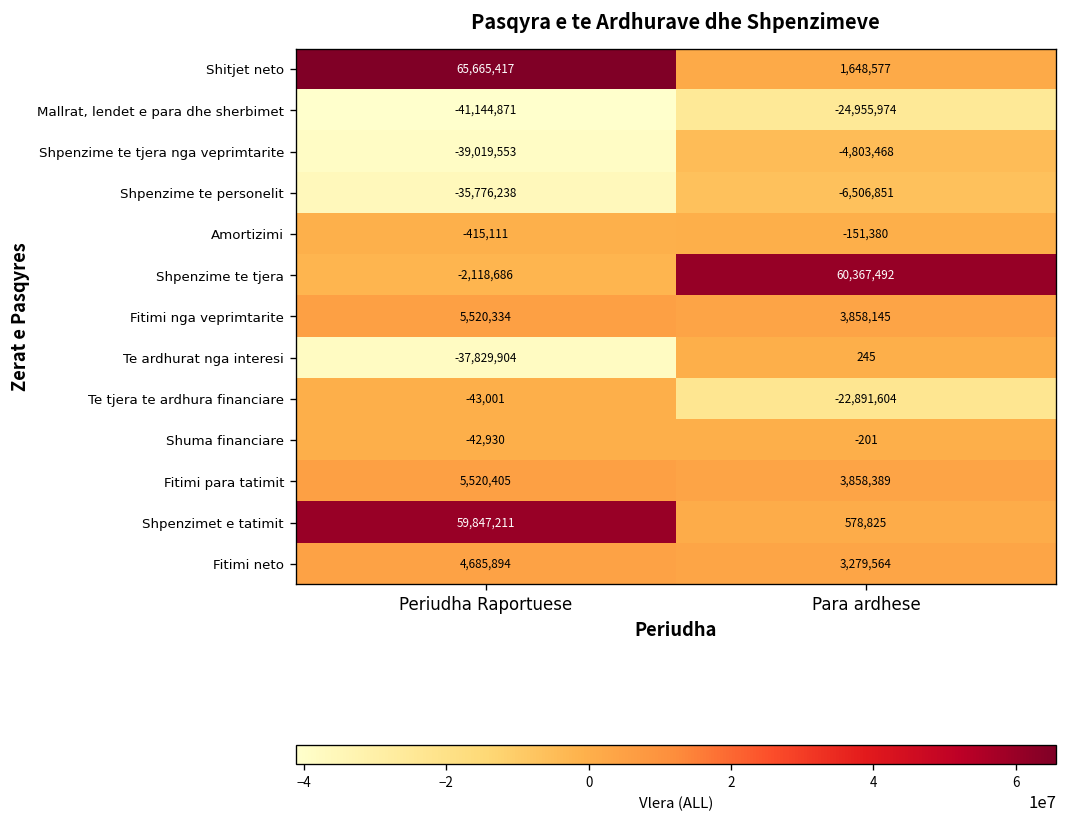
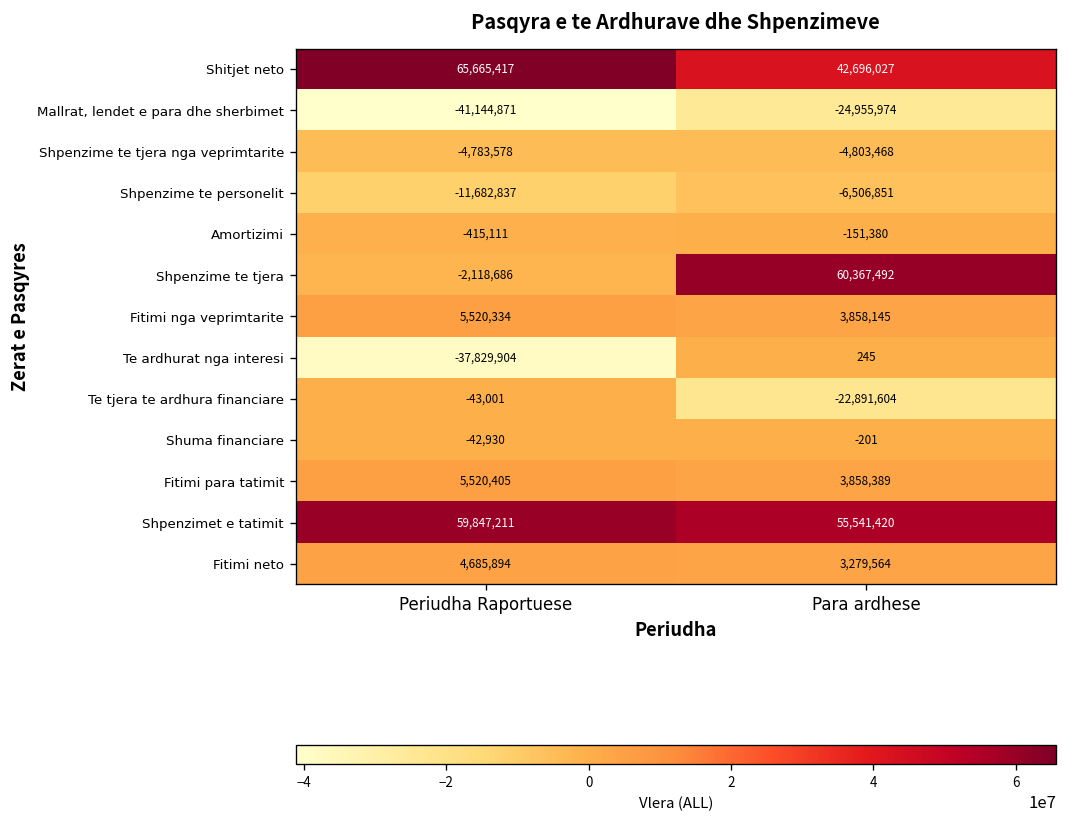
Shitjet neto, Para ardhese: 1,648,577 -> 42,696,027
Shpenzime te tjera nga veprimtarite, Periudha Raportuese: -39,019,553 -> -4,783,578
Shpenzime te personelit, Periudha Raportuese: -35,776,238 -> -11,682,837
Shpenzimet e tatimit, Para ardhese: 578,825 -> 55,541,420
